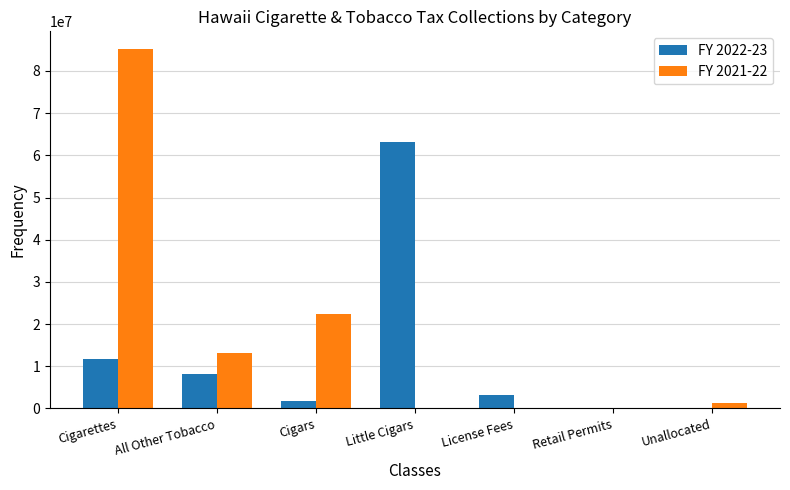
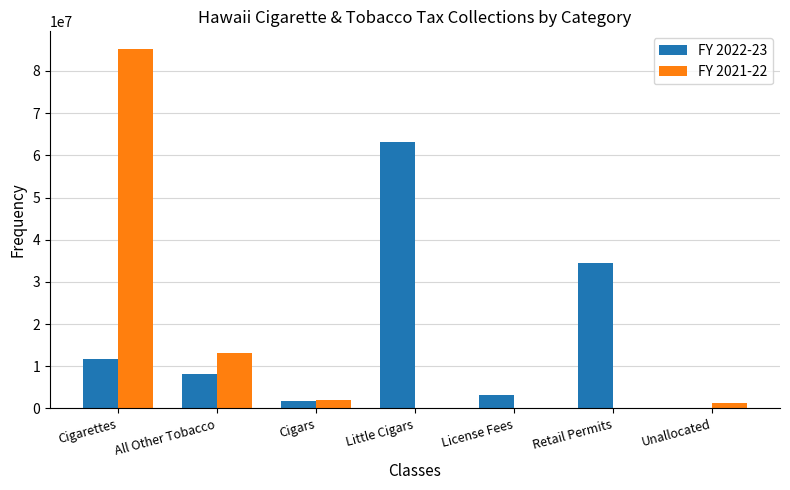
FY 2021-22, Cigars: 22000000 -> 2000000
FY 2022-23, Retail Permits: 0 -> 34000000
